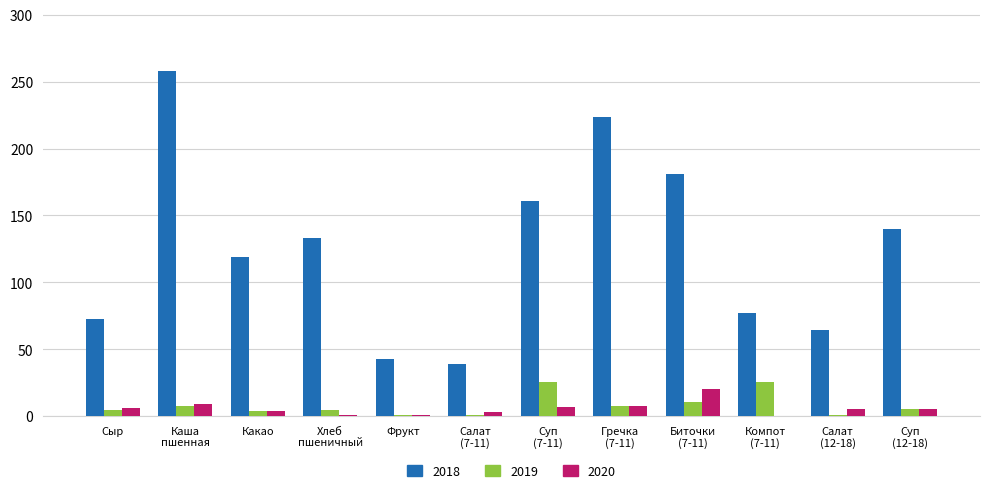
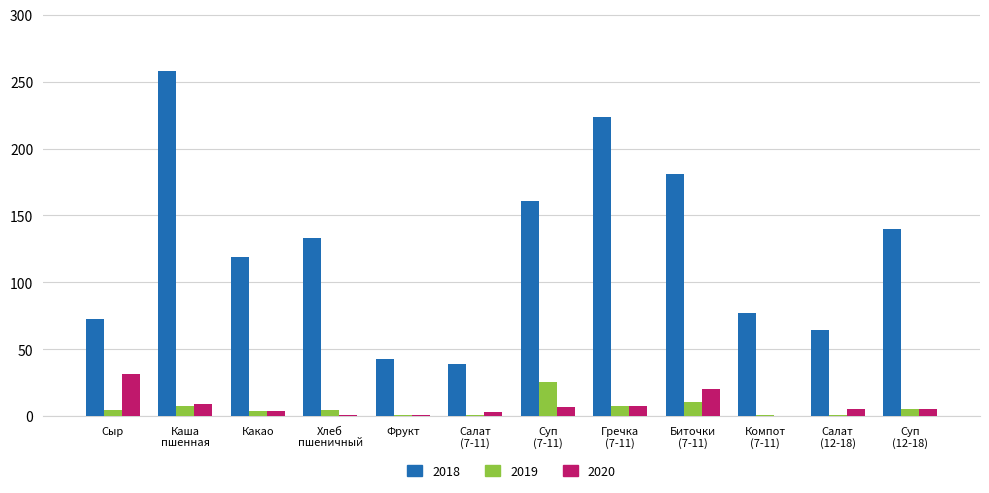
2020, Сыр: 6 -> 31
2019, Компот (7-11): 26 -> 1
